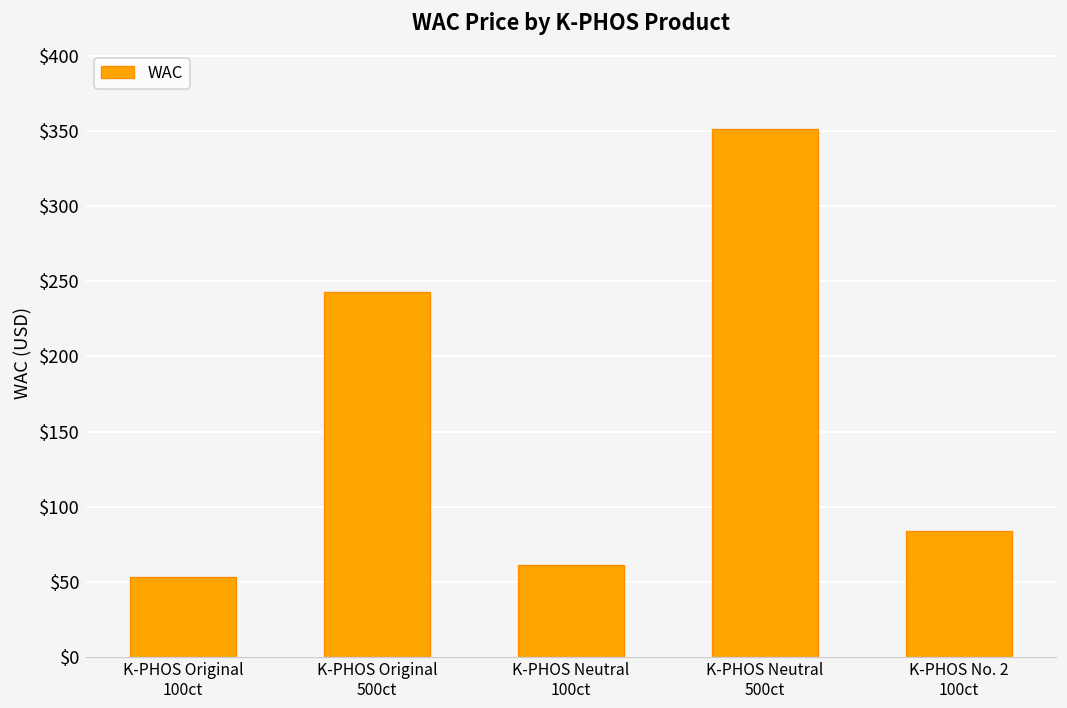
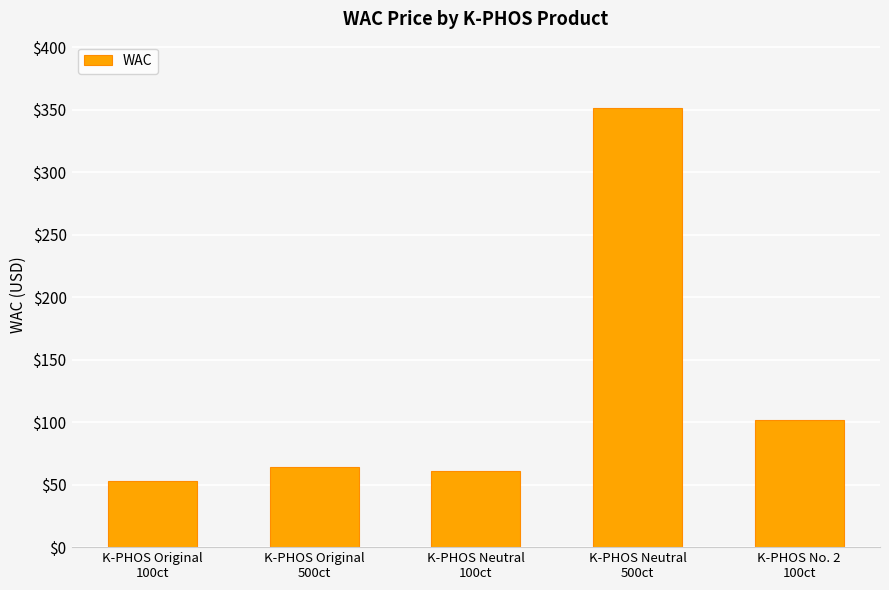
K-PHOS Original 500ct: $243 -> $64
K-PHOS No. 2 100ct: $84 -> $102
